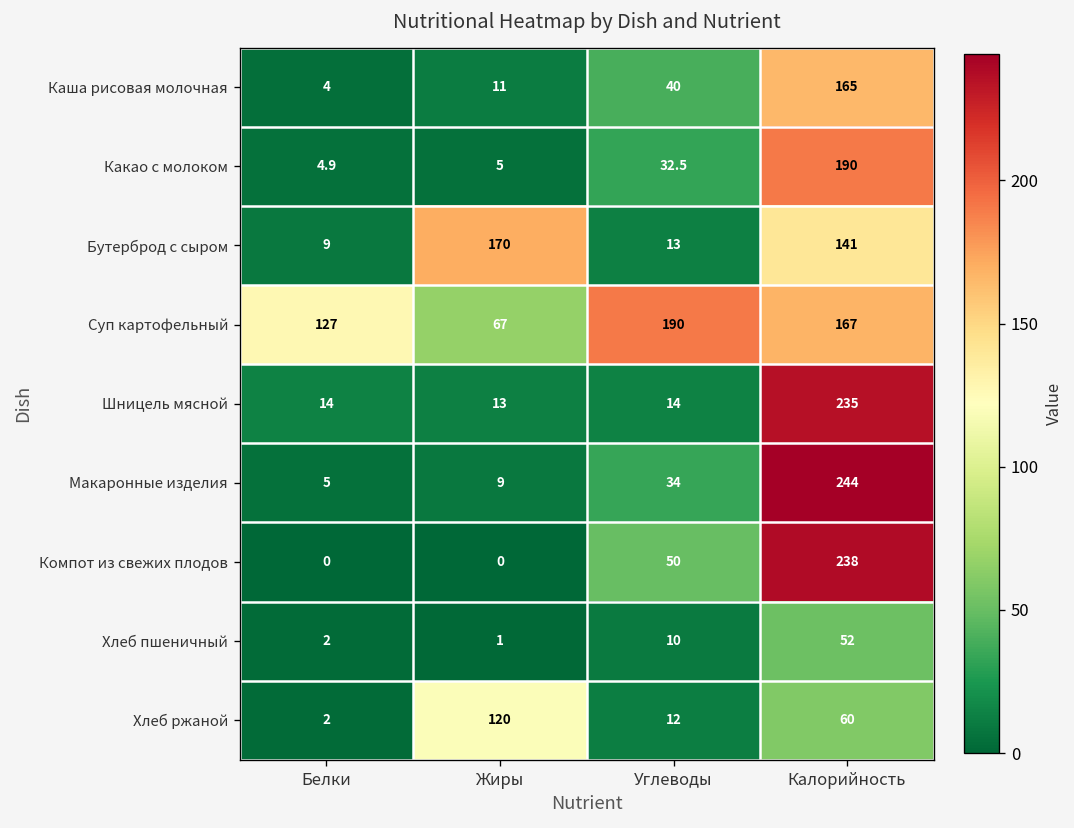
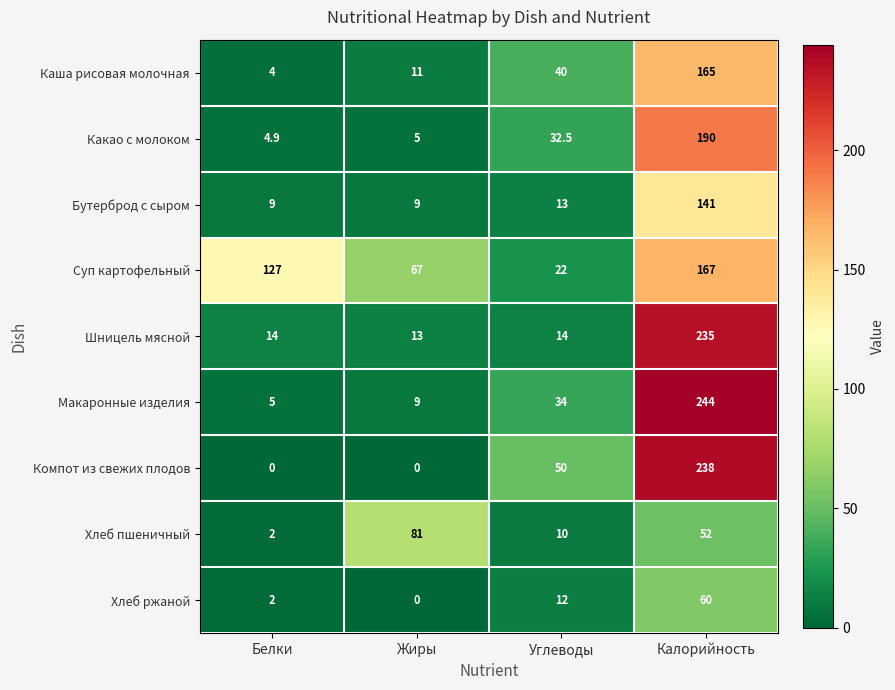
Бутерброд с сыром, Жиры: 170 -> 9
Суп картофельный, Углеводы: 190 -> 22
Хлеб пшеничный, Жиры: 1 -> 81
Хлеб ржаной, Жиры: 120 -> 0
